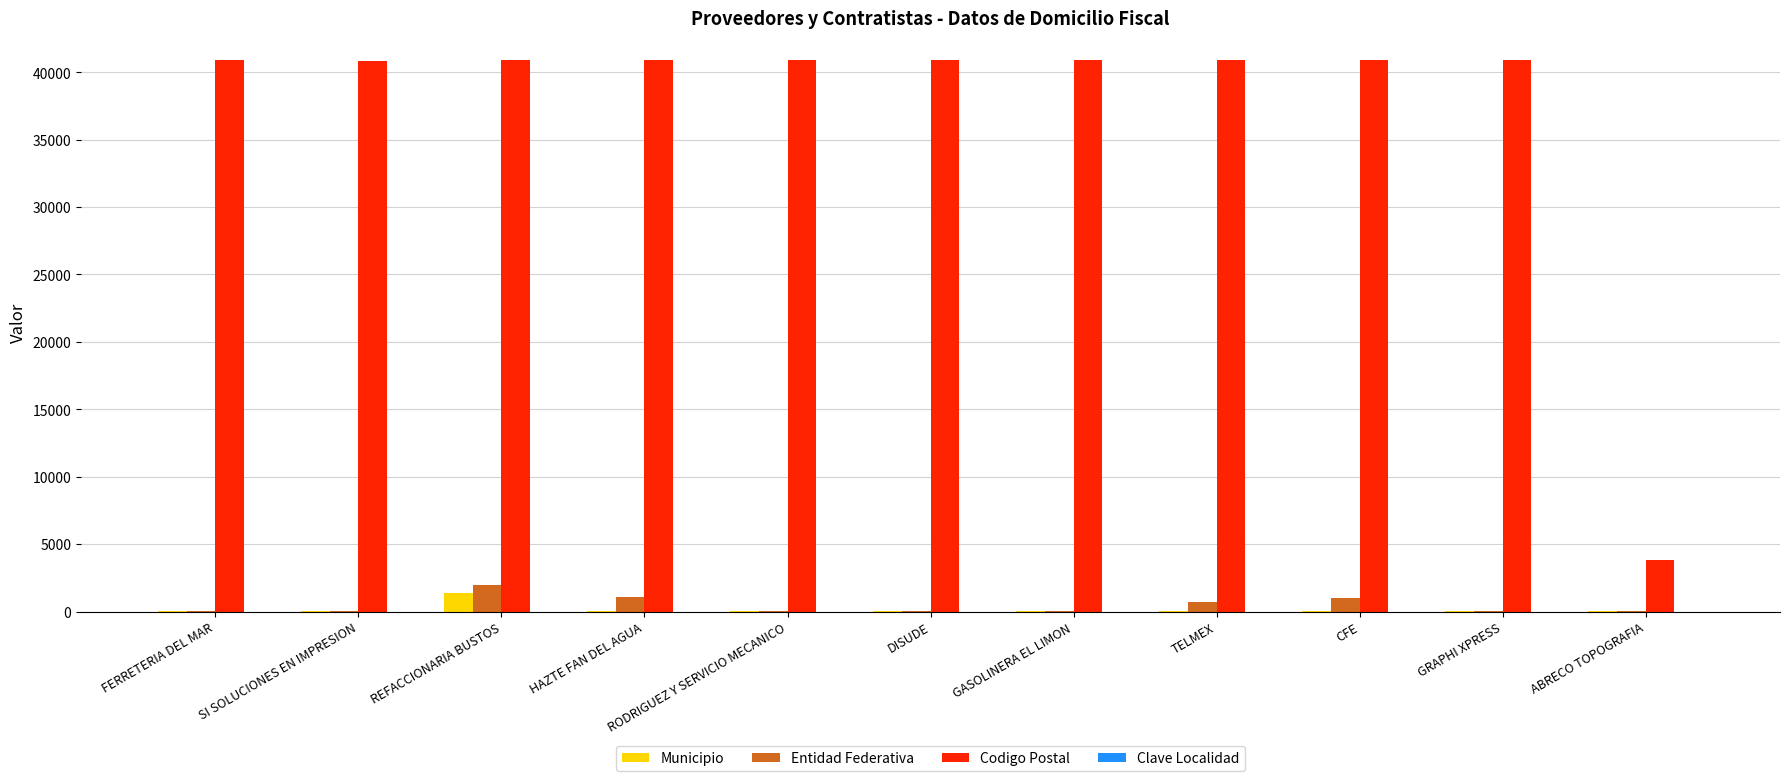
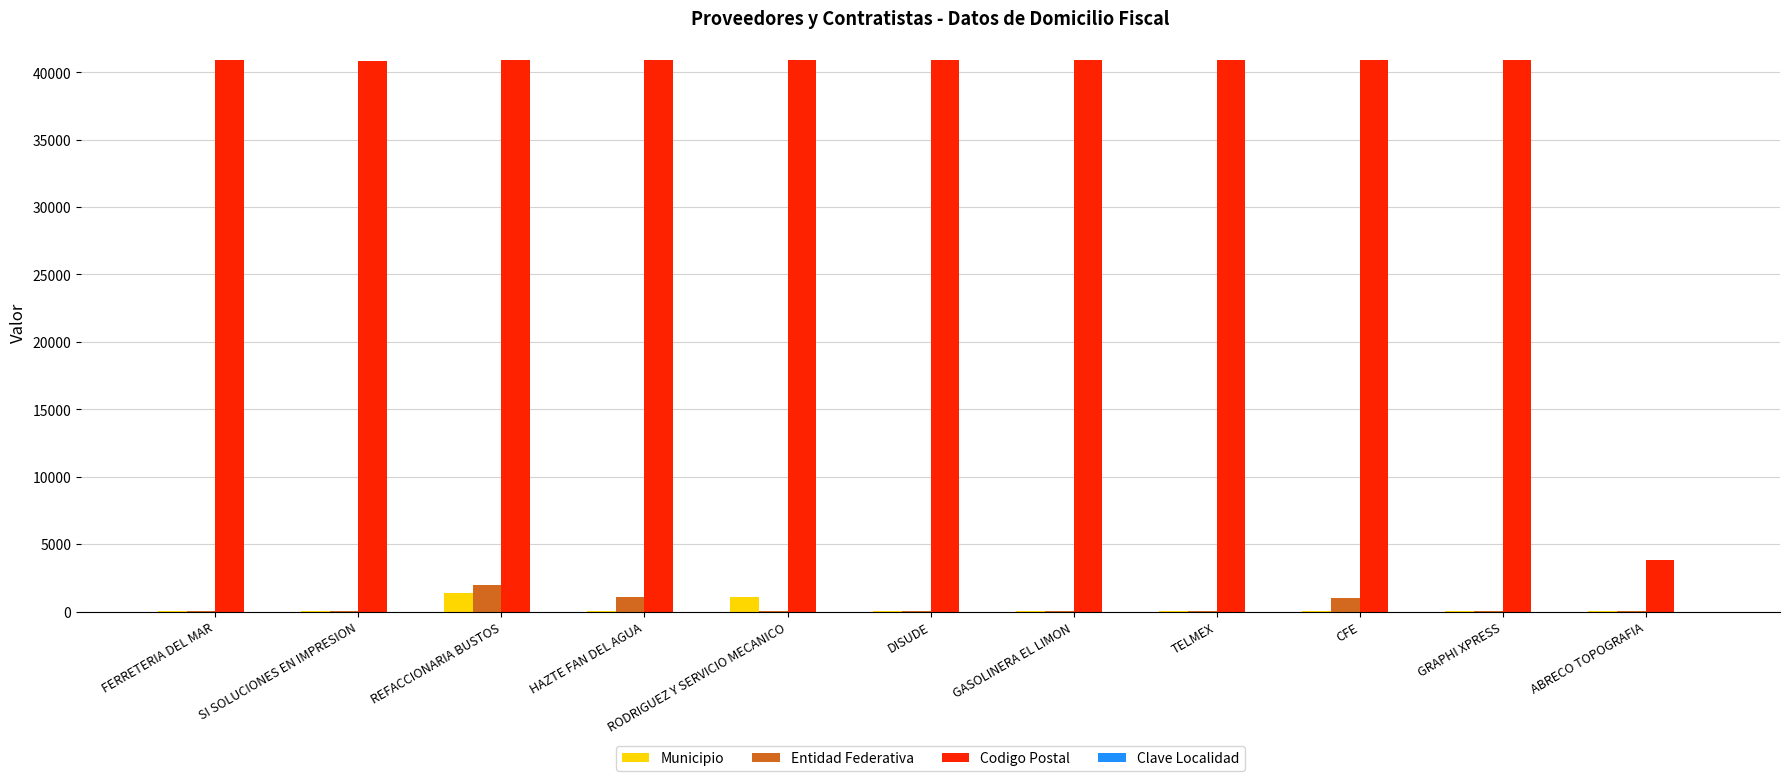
Municipio, RODRIGUEZ Y SERVICIO MECANICO: 0 -> 1100
Entidad Federativa, TELMEX: 700 -> 0
